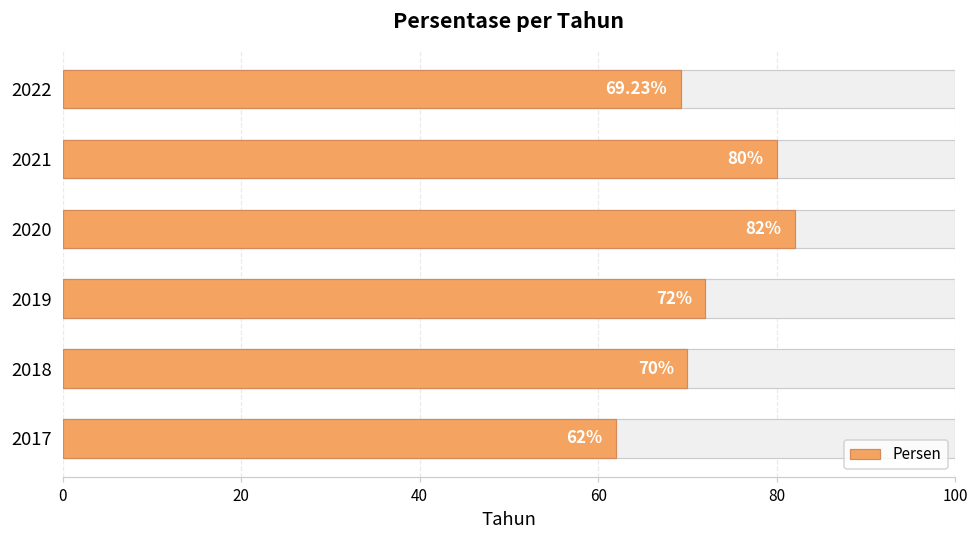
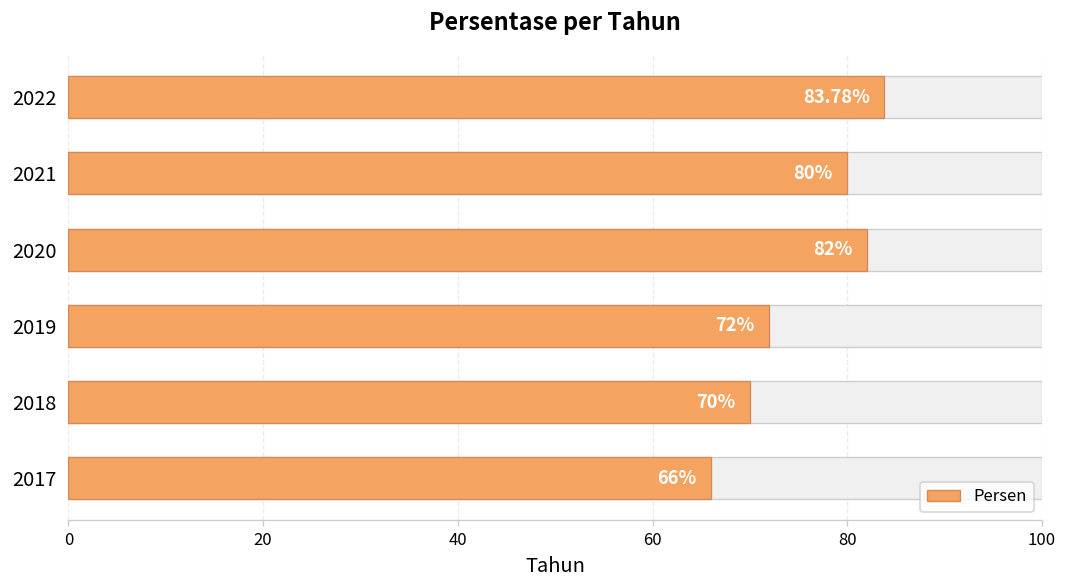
Persen, 2022: 69.23% -> 83.78%
Persen, 2017: 62% -> 66%
